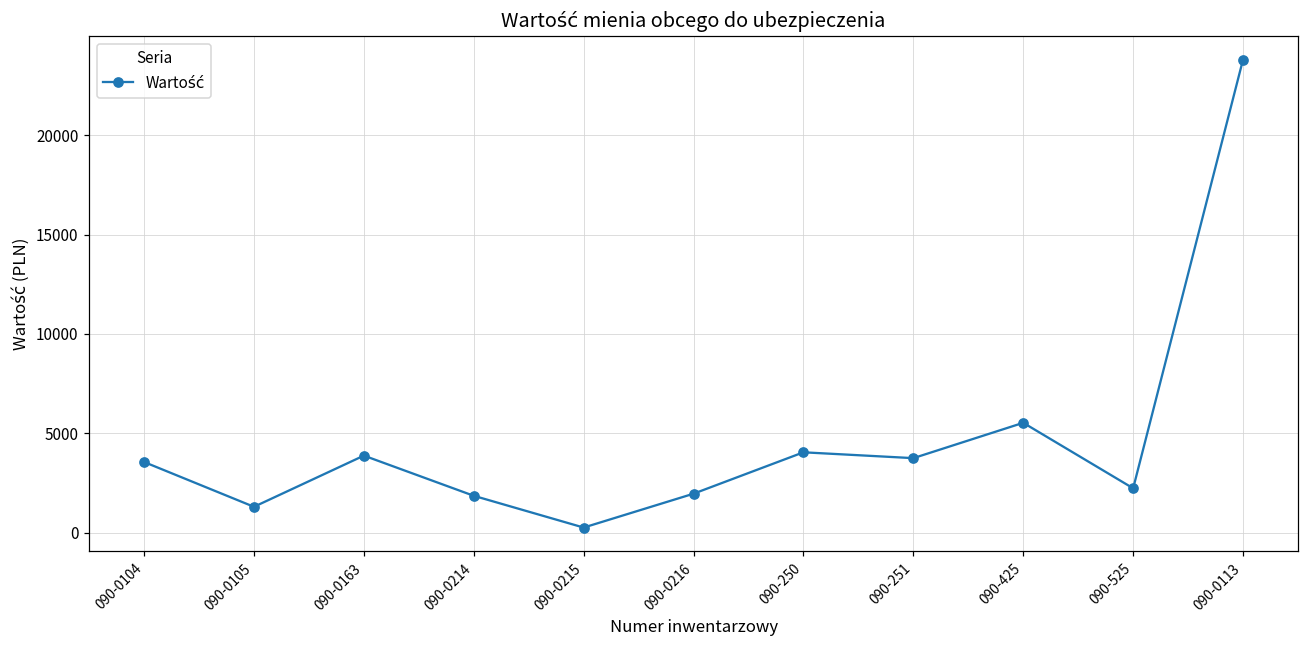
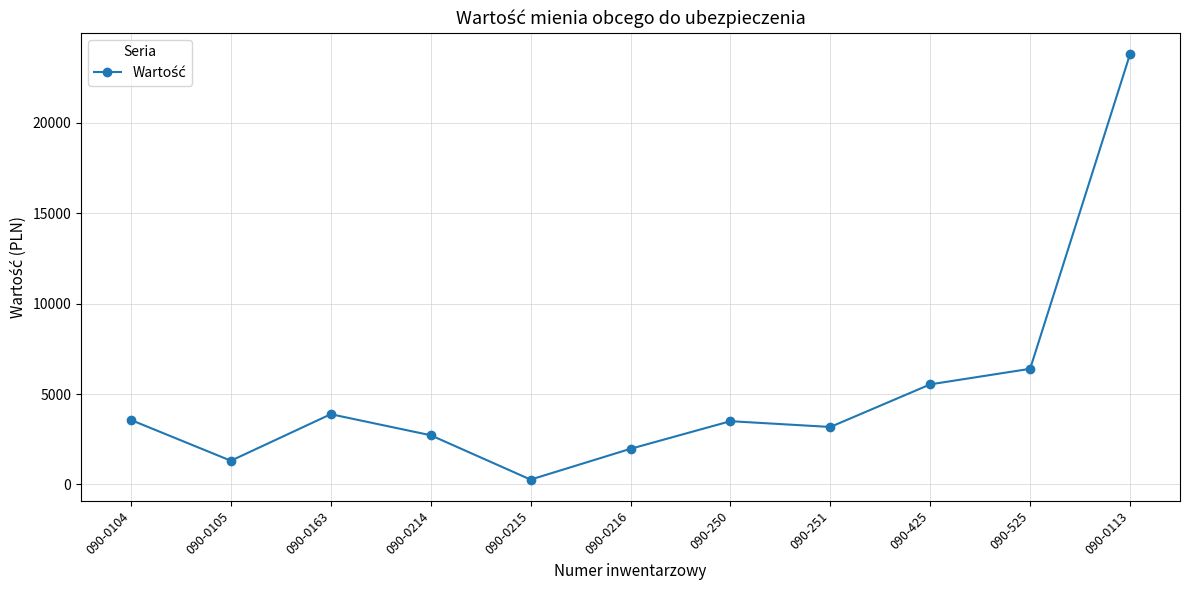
090-0214: 1900 -> 2700
090-250: 4100 -> 3500
090-251: 3800 -> 3200
090-525: 2200 -> 6400
